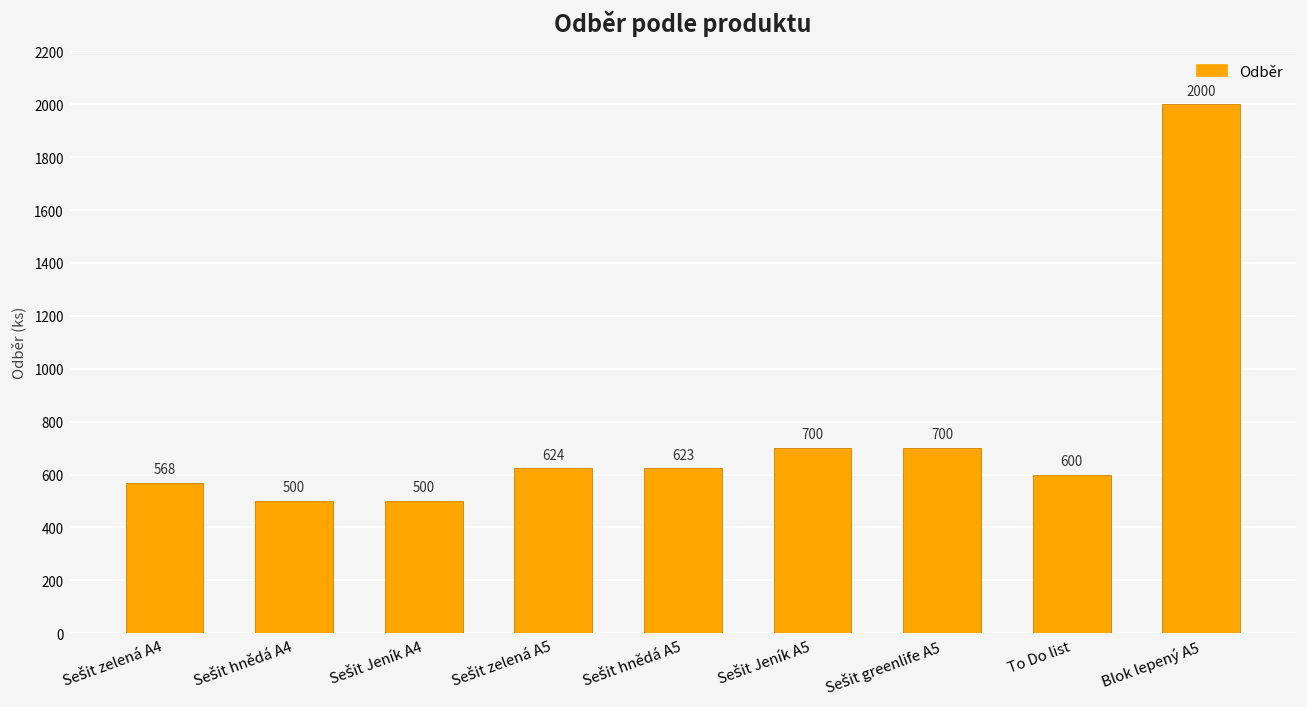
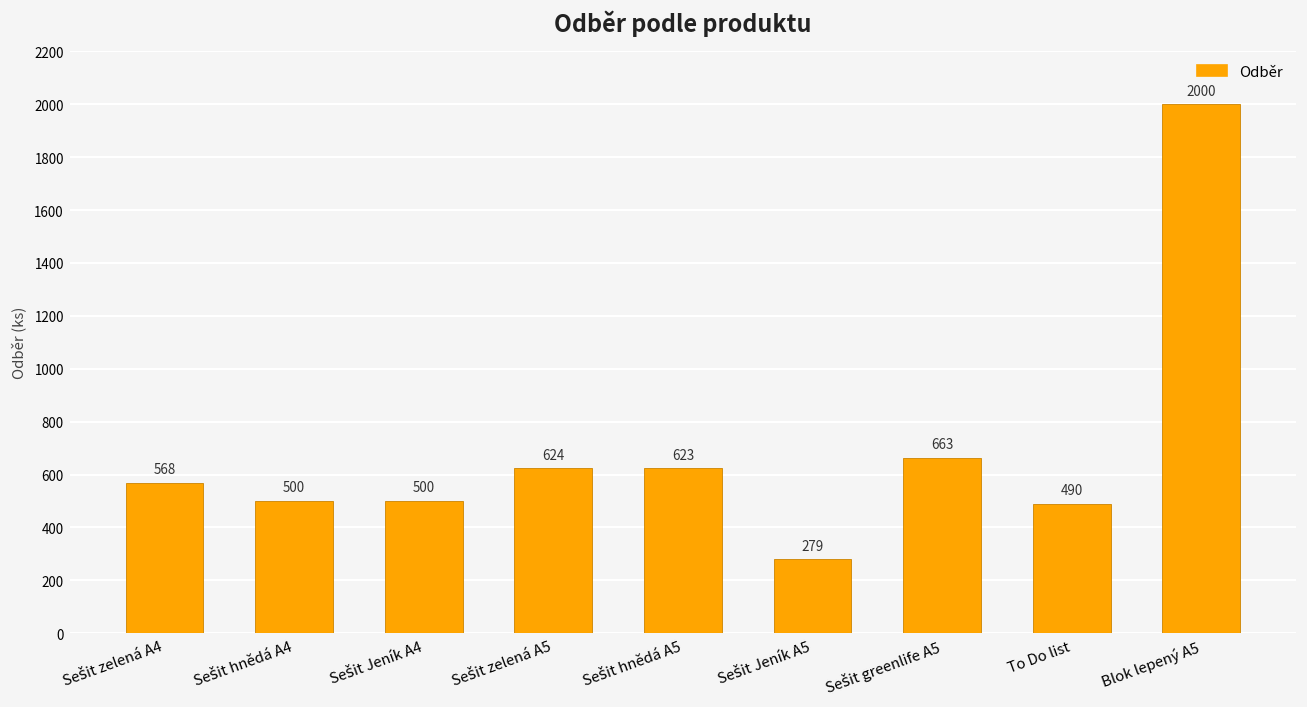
Sešit Jeník A5: 700 -> 279
Sešit greenlife A5: 700 -> 663
To Do list: 600 -> 490
